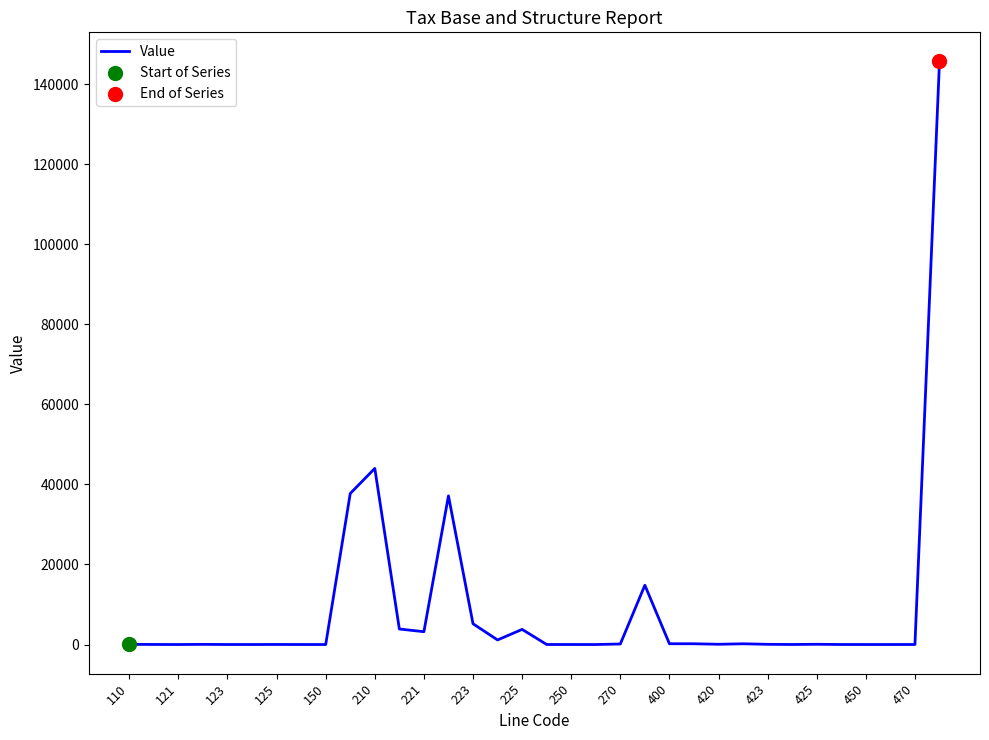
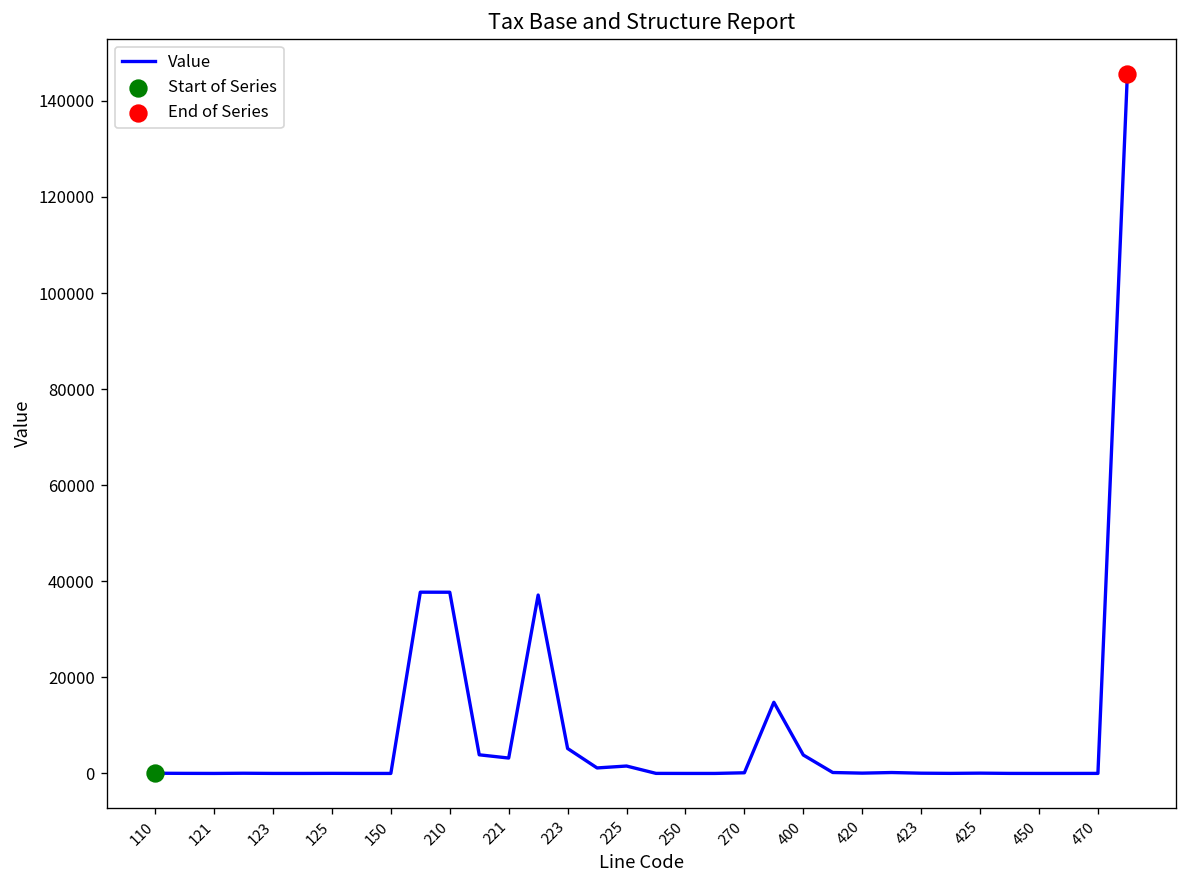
Value, 210: 44000 -> 38000
Value, 225: 4000 -> 2000
Value, 400: 0 -> 4000
